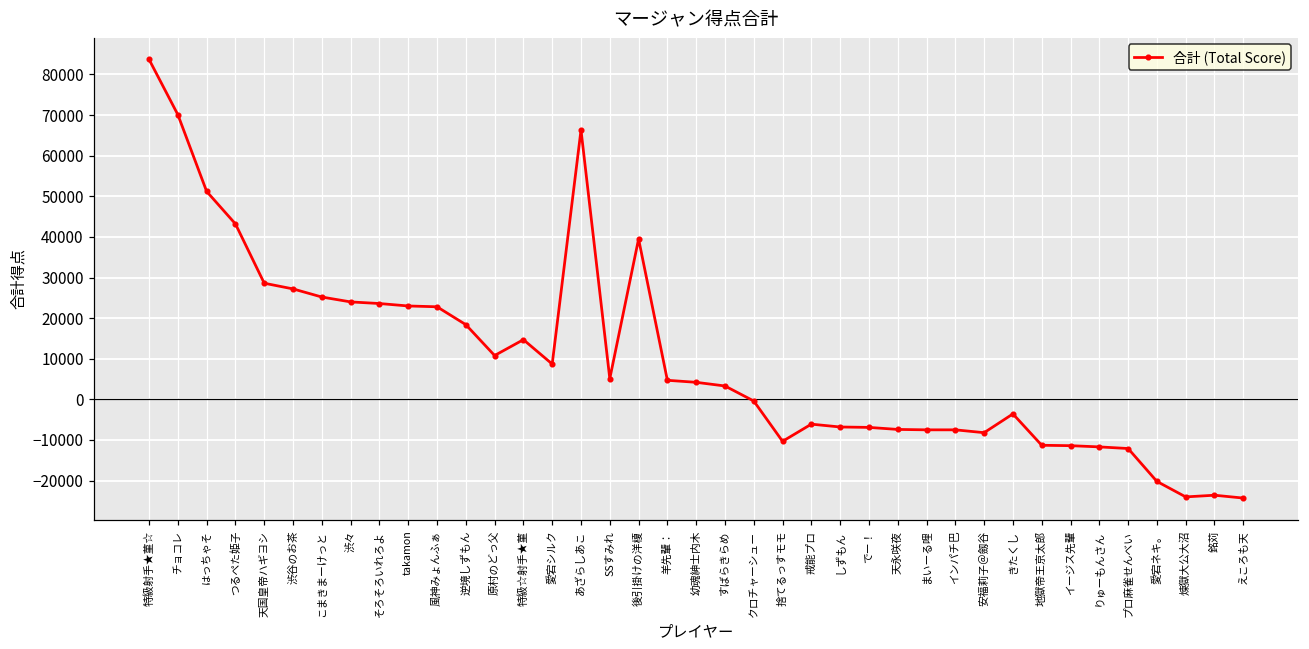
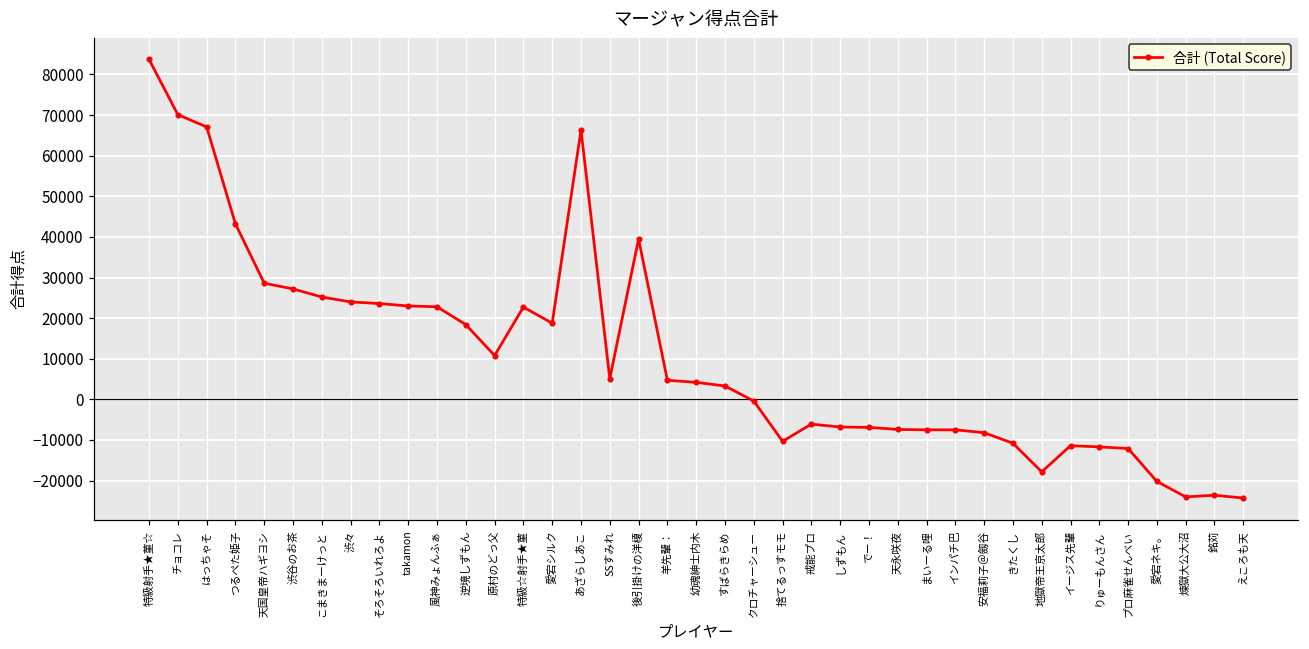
はっちゃそ: 51000 -> 67000
特級☆射手★菫: 15000 -> 23000
愛宕シルク: 9000 -> 19000
きたくし: -4000 -> -11000
地獄帝王京太郎: -11000 -> -18000
